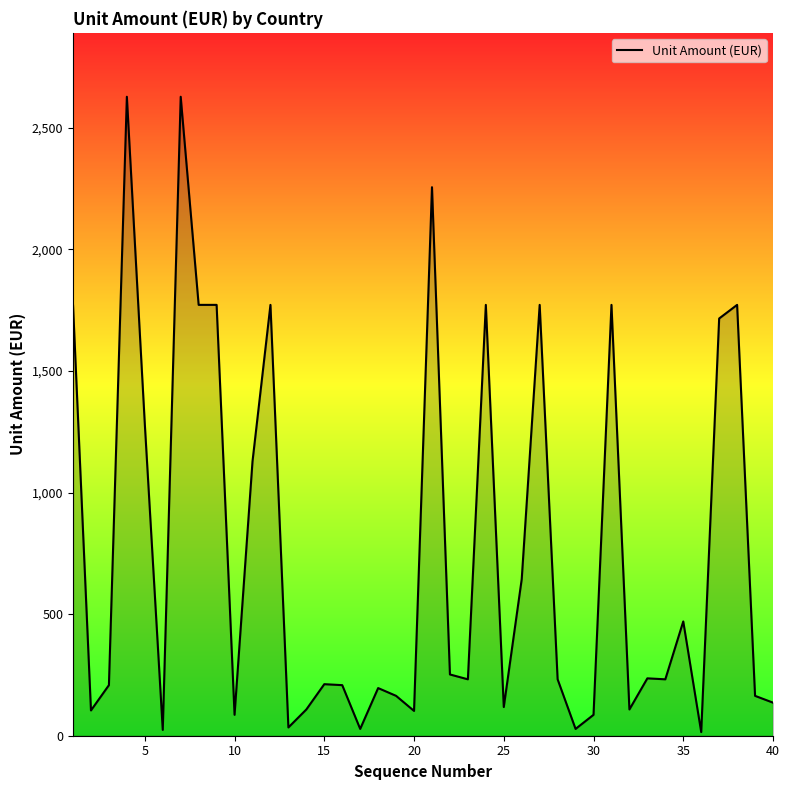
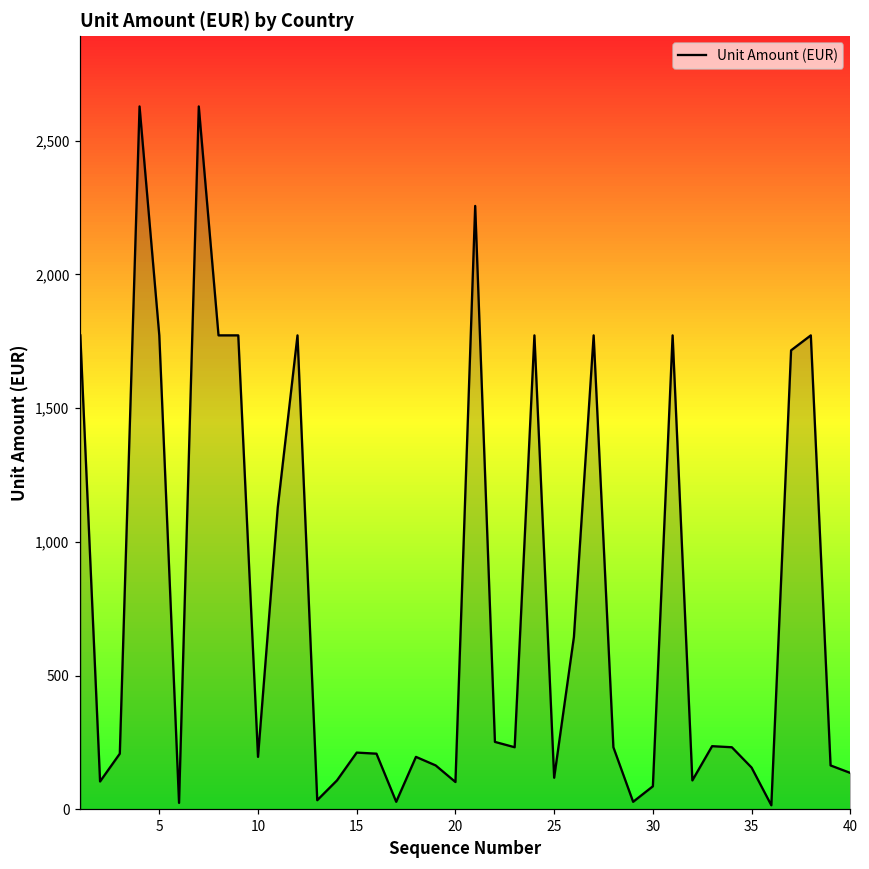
5: 1,280 -> 1,770
10: 90 -> 200
35: 470 -> 160
